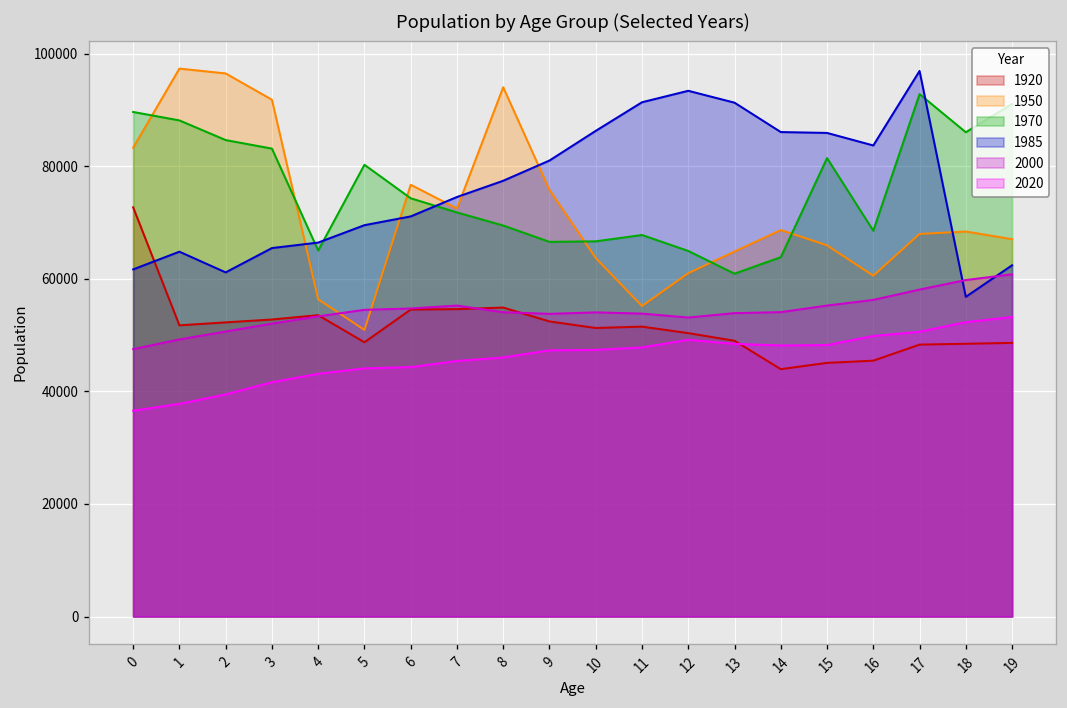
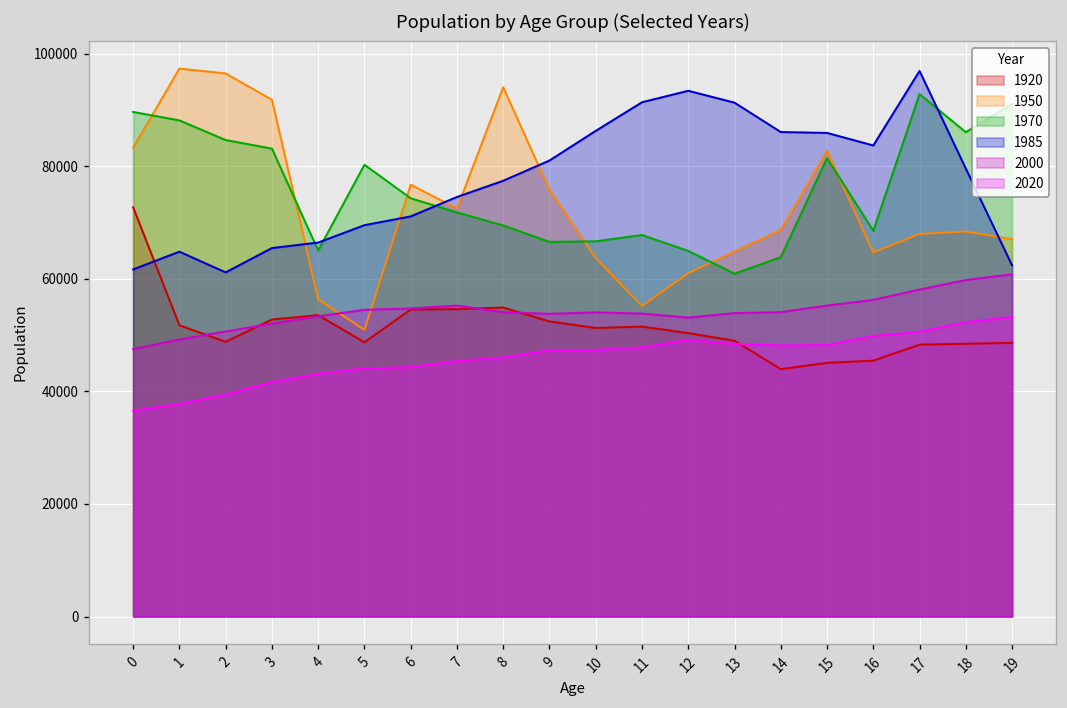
1920, 2: 52000 -> 49000
1950, 15: 66000 -> 83000
1950, 16: 61000 -> 65000
1985, 18: 57000 -> 80000
